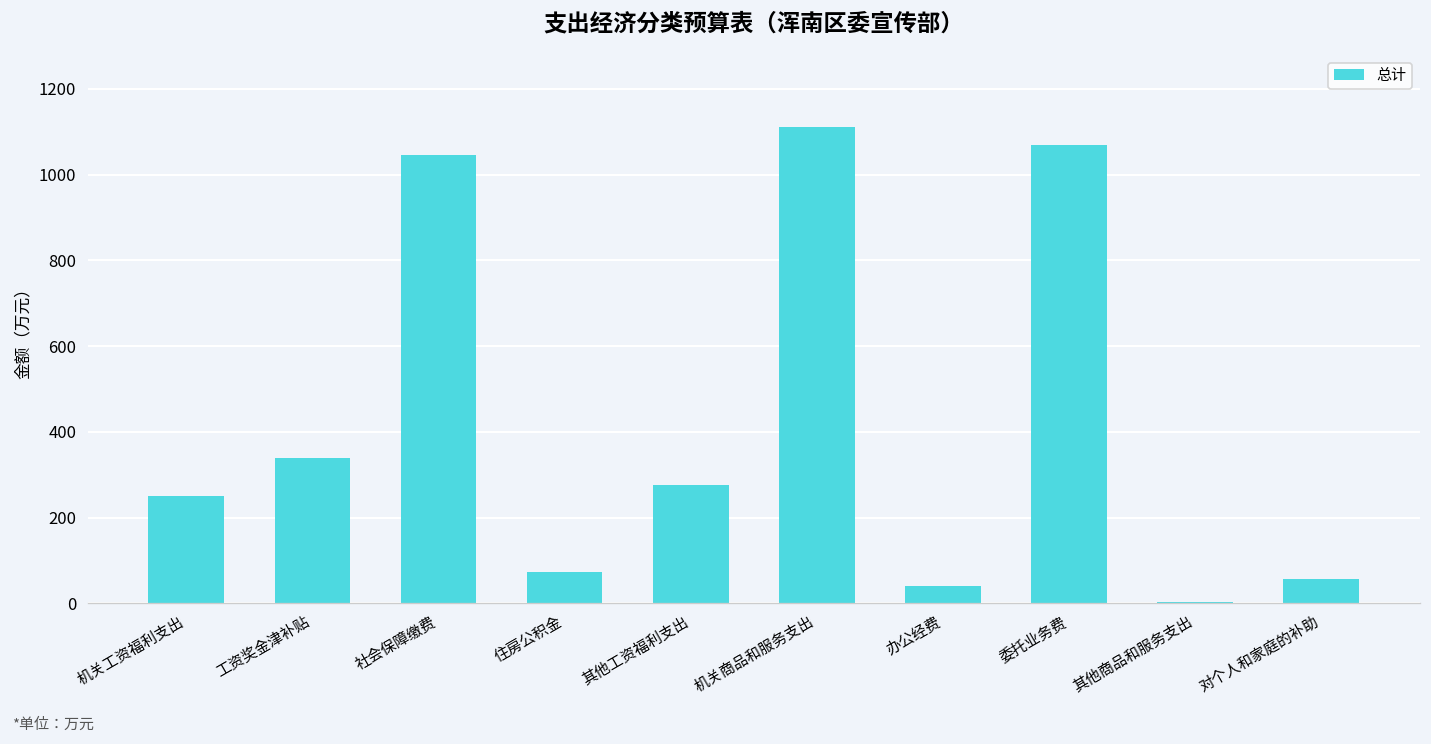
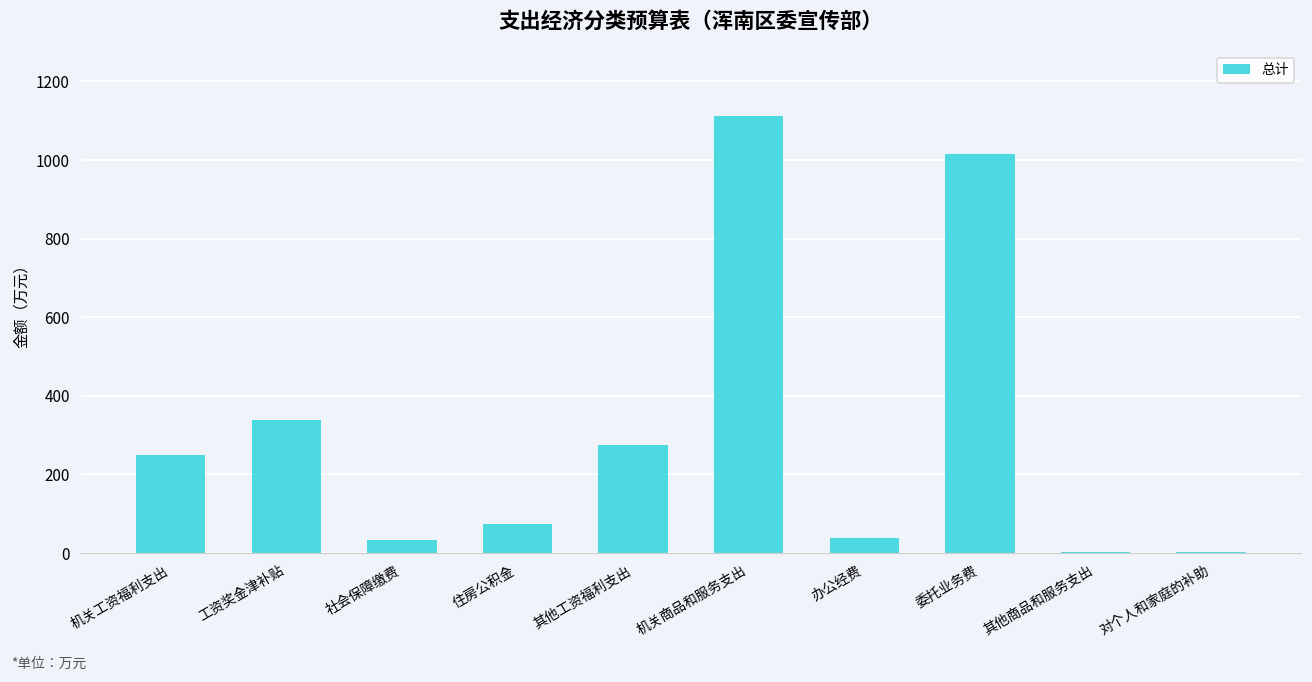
社会保障缴费: 1050 -> 30
委托业务费: 1070 -> 1020
对个人和家庭的补助: 60 -> 0
